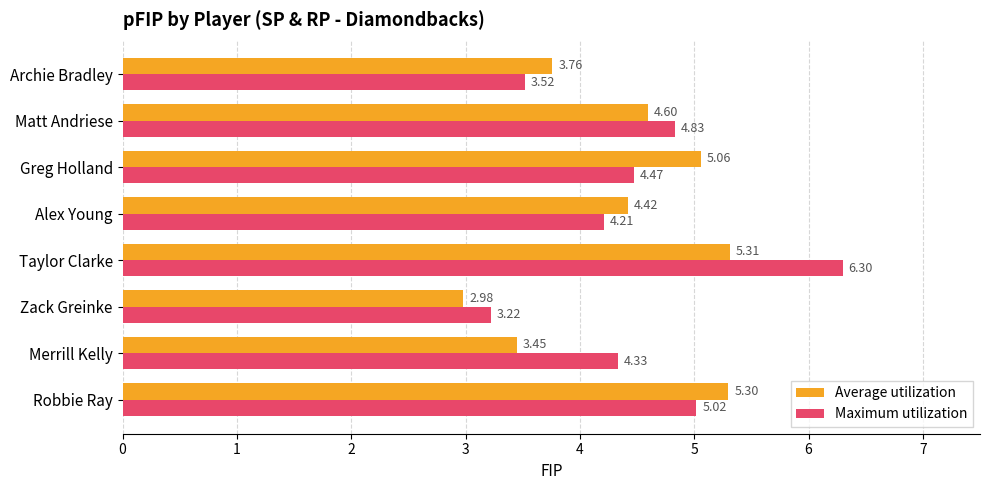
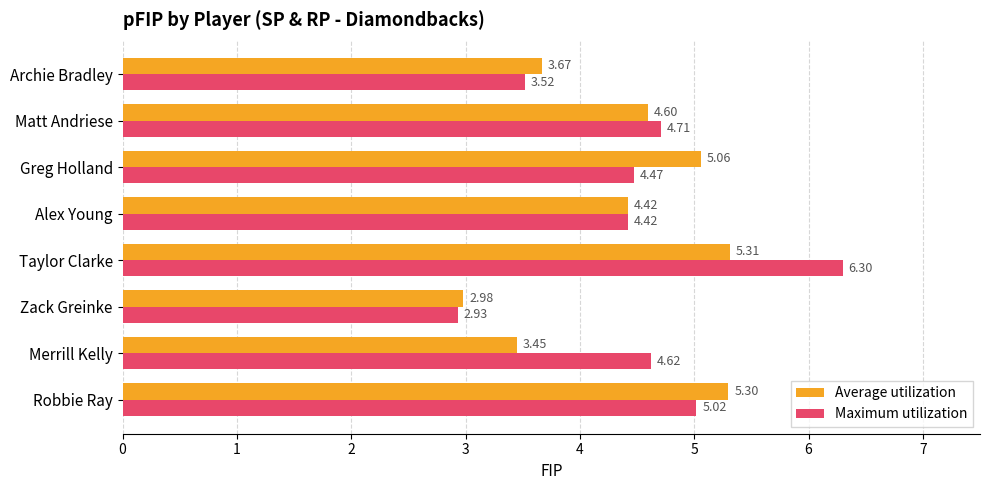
Average utilization, Archie Bradley: 3.76 -> 3.67
Maximum utilization, Matt Andriese: 4.83 -> 4.71
Maximum utilization, Alex Young: 4.21 -> 4.42
Maximum utilization, Zack Greinke: 3.22 -> 2.93
Maximum utilization, Merrill Kelly: 4.33 -> 4.62
